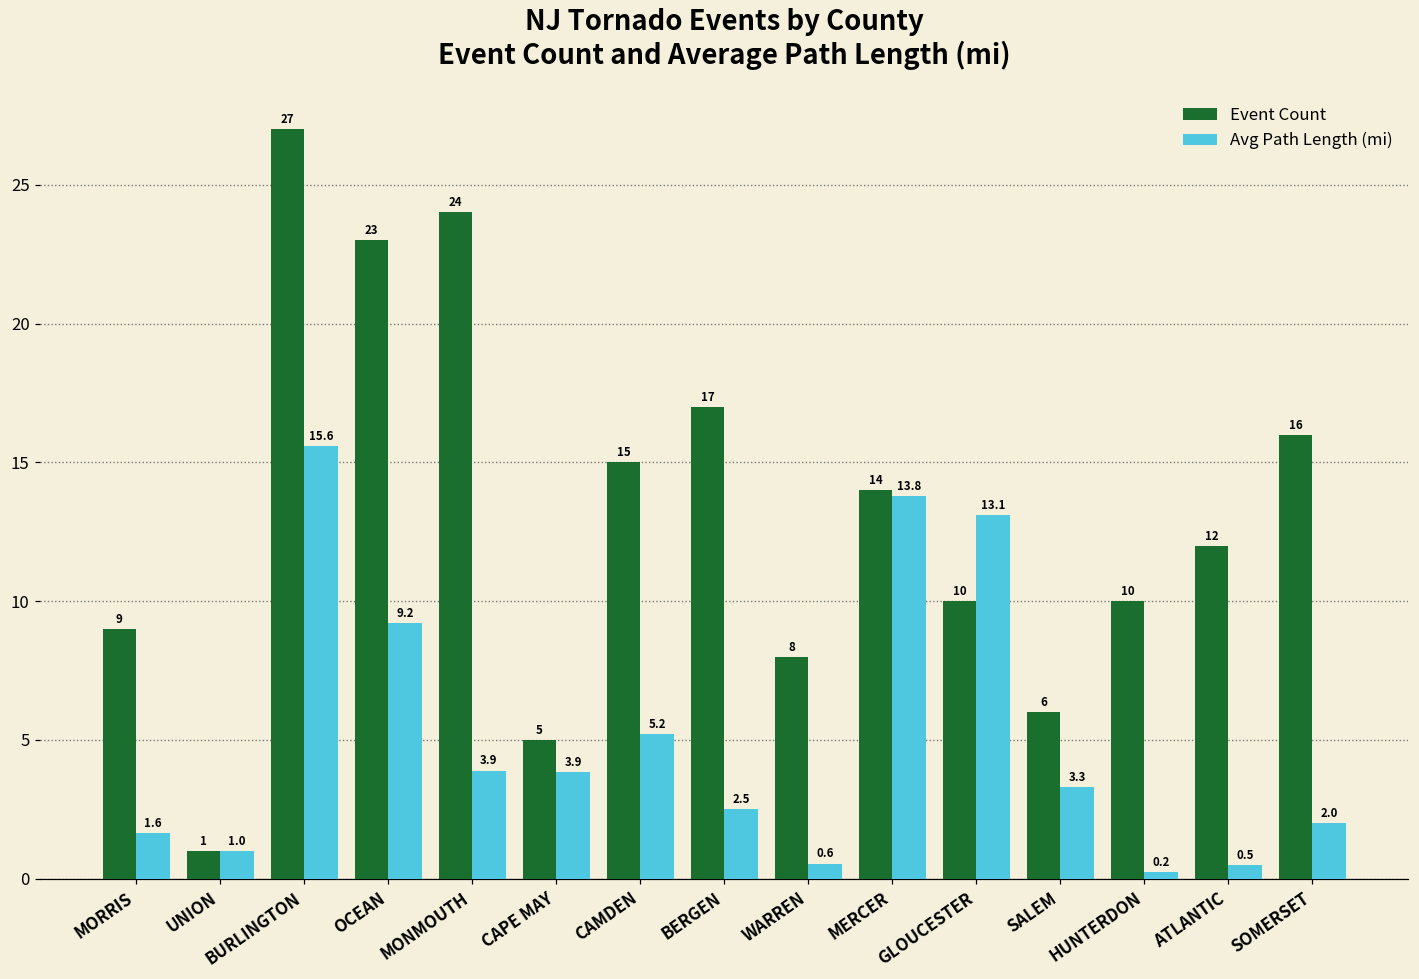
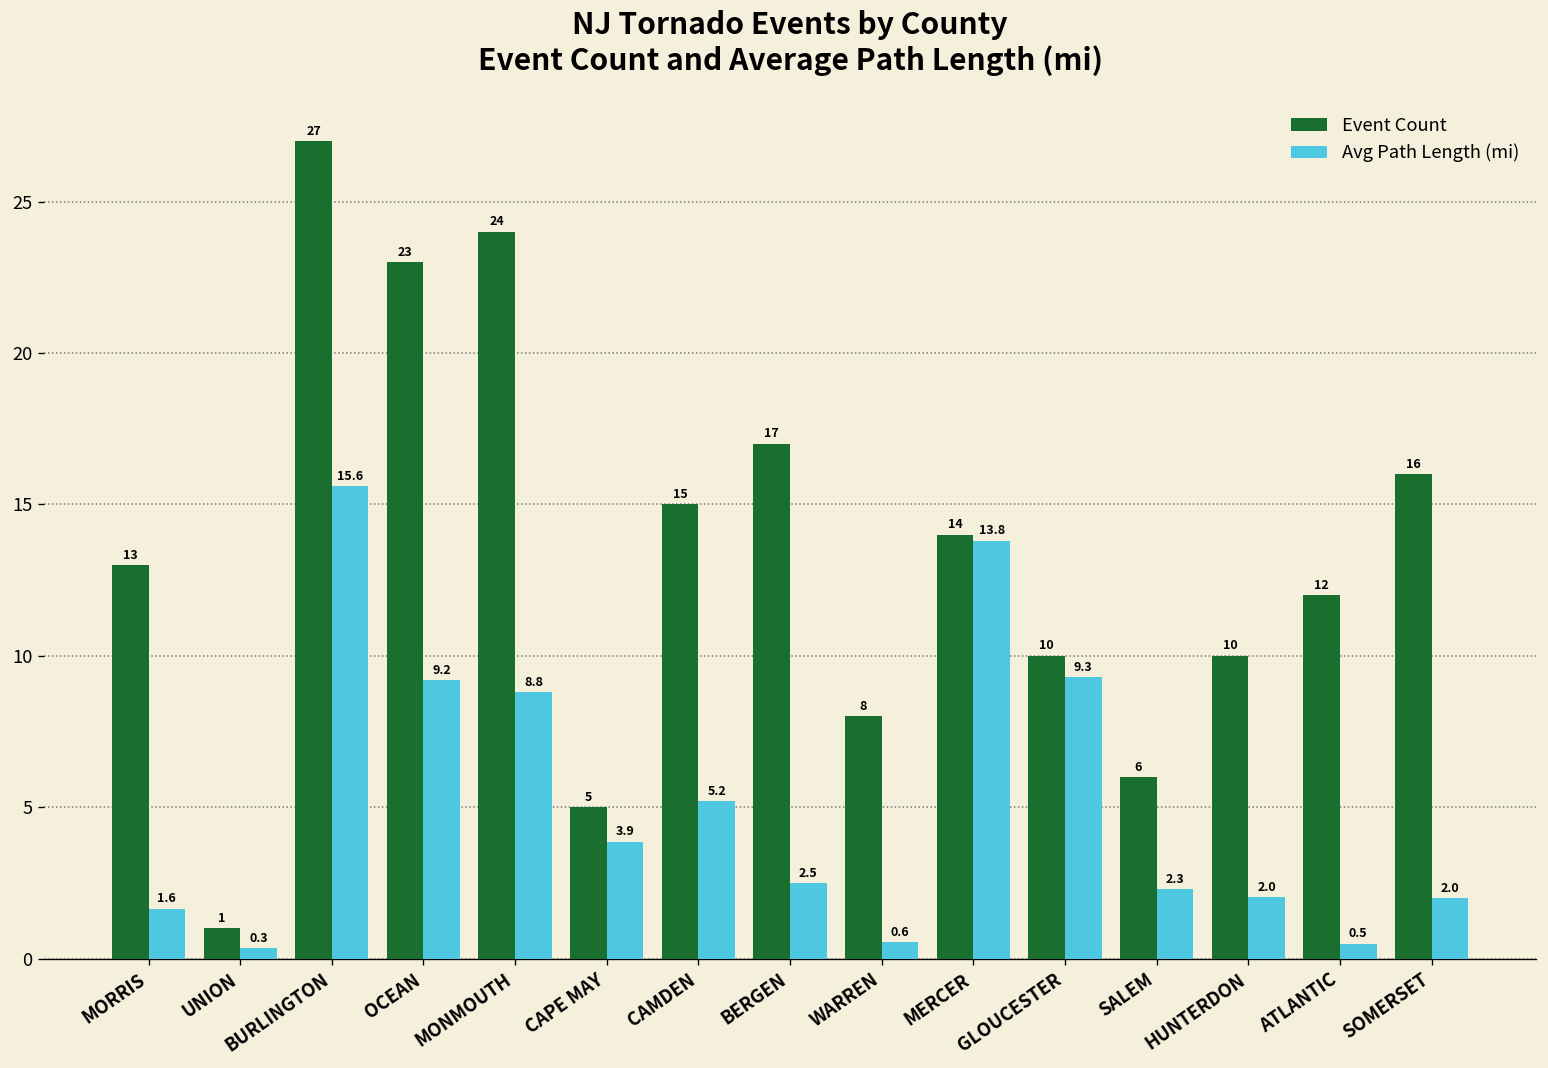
Event Count, MORRIS: 9 -> 13
Avg Path Length (mi), UNION: 1.0 -> 0.3
Avg Path Length (mi), MONMOUTH: 3.9 -> 8.8
Avg Path Length (mi), GLOUCESTER: 13.1 -> 9.3
Avg Path Length (mi), SALEM: 3.3 -> 2.3
Avg Path Length (mi), HUNTERDON: 0.2 -> 2.0
